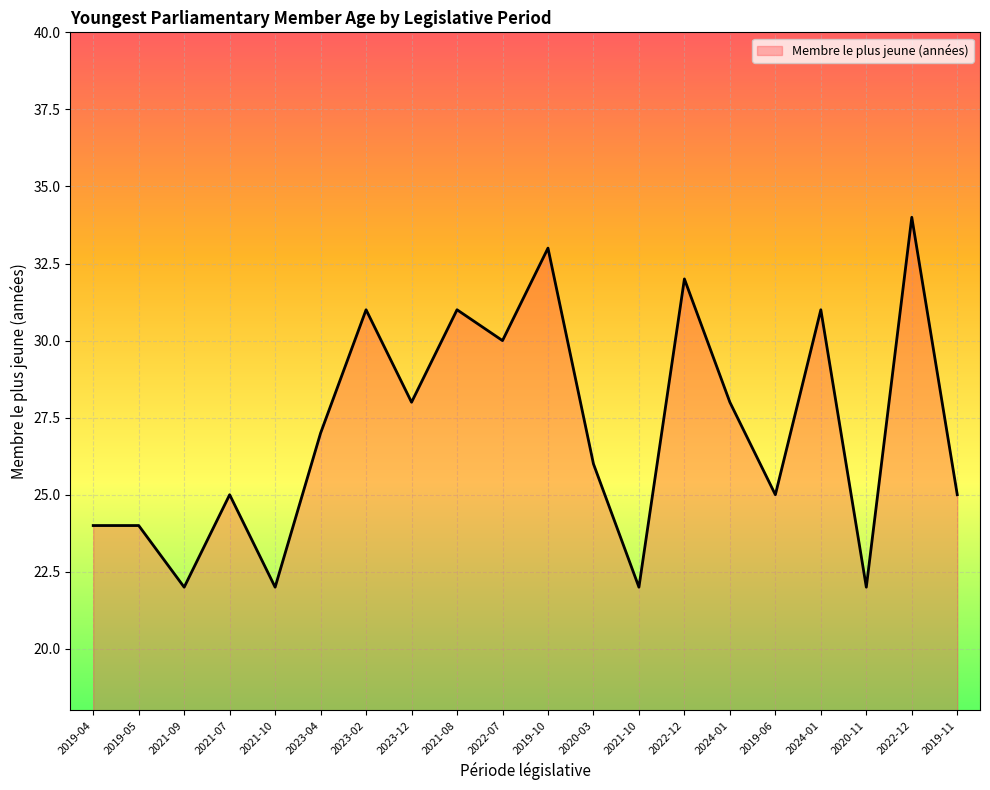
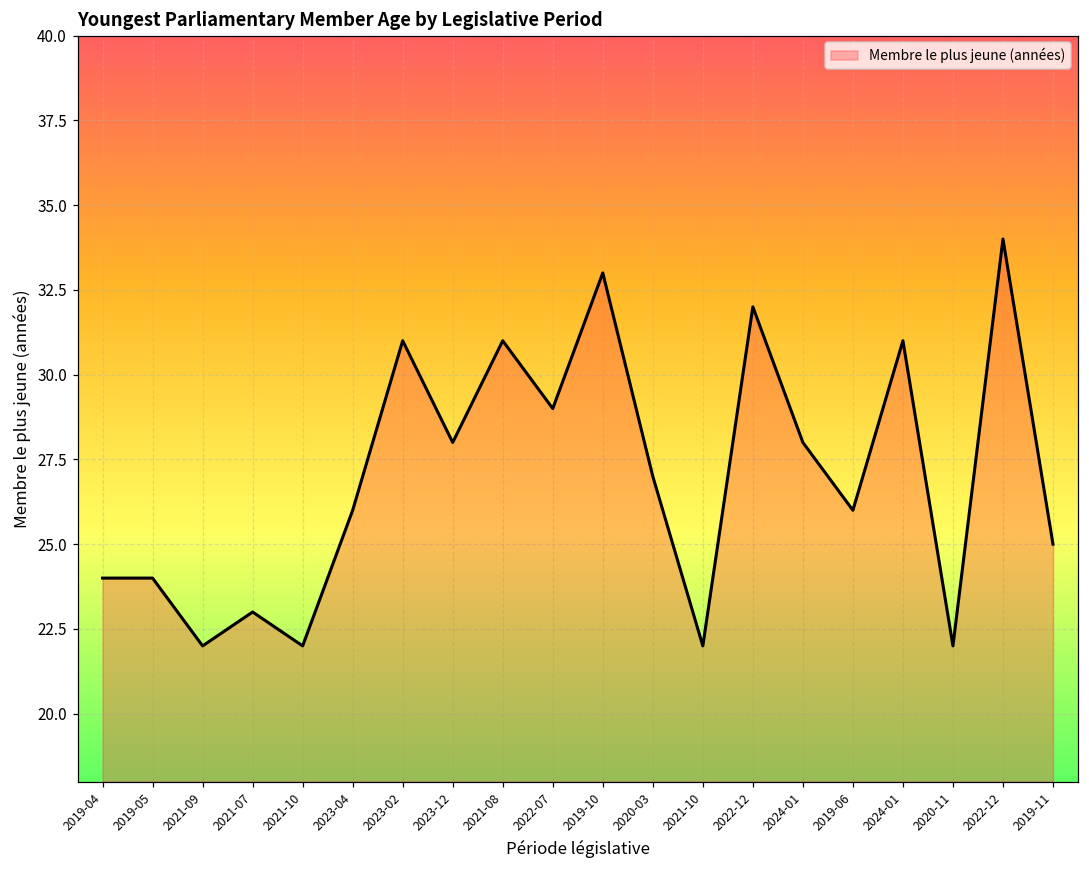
2021-07: 25 -> 23
2023-04: 27 -> 26
2022-07: 30 -> 29
2020-03: 26 -> 27
2019-06: 25 -> 26
